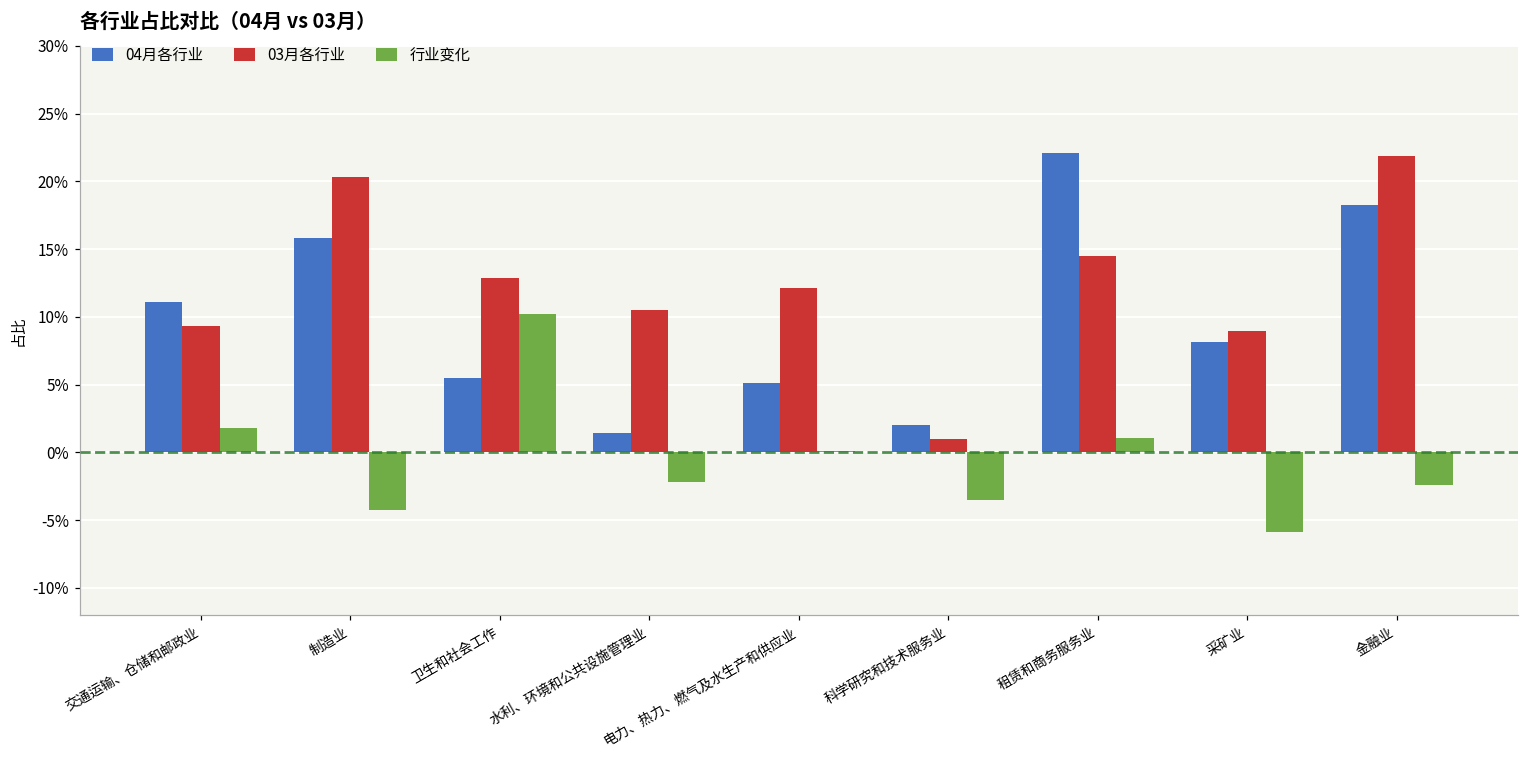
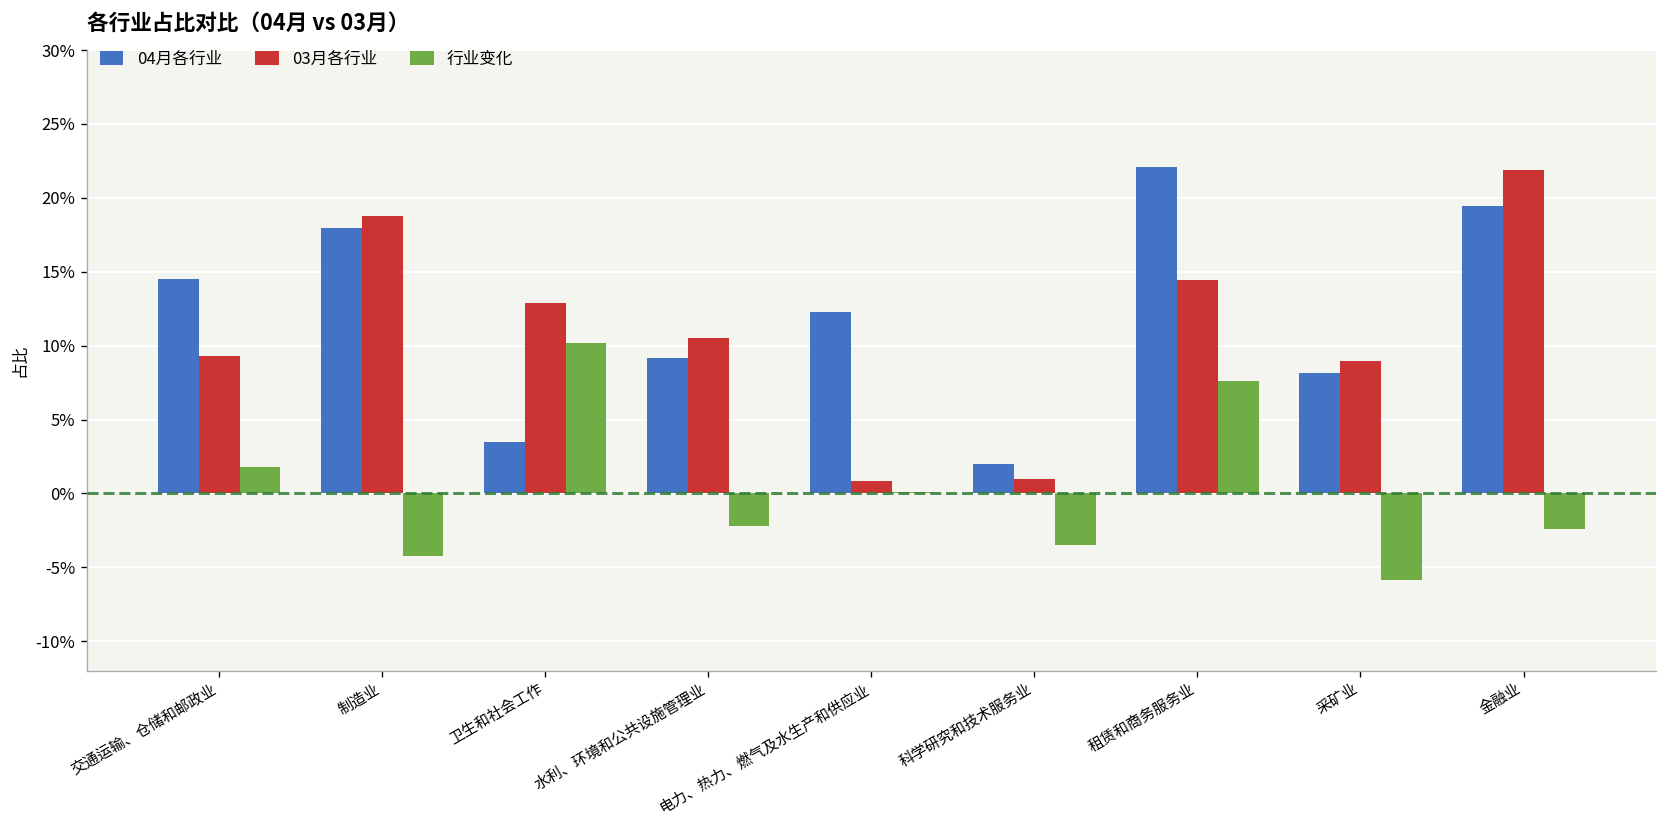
04月各行业, 交通运输、仓储和邮政业: 11.1% -> 14.5%
04月各行业, 制造业: 15.8% -> 17.9%
03月各行业, 制造业: 20.3% -> 18.8%
04月各行业, 卫生和社会工作: 5.5% -> 3.5%
04月各行业, 水利、环境和公共设施管理业: 1.5% -> 9.2%
04月各行业, 电力、热力、燃气及水生产和供应业: 5.1% -> 12.3%
03月各行业, 电力、热力、燃气及水生产和供应业: 12.2% -> 0.8%
行业变化, 租赁和商务服务业: 1.0% -> 7.6%
04月各行业, 金融业: 18.2% -> 19.4%
